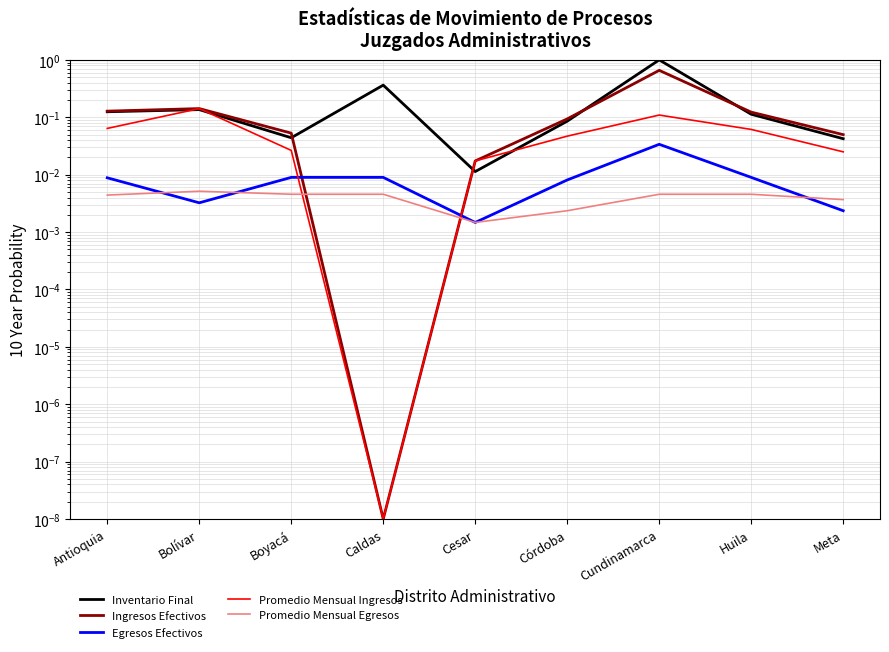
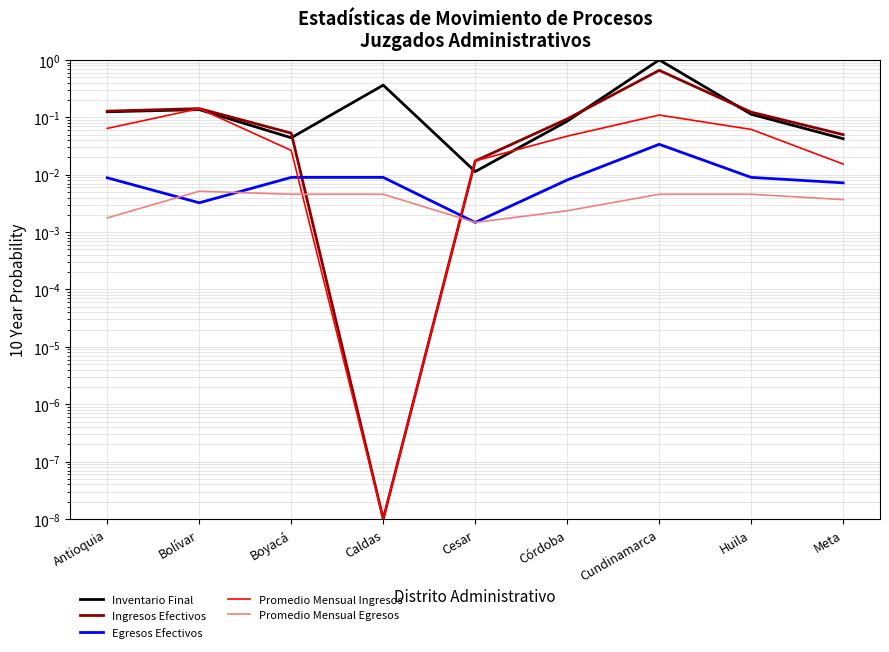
Promedio Mensual Egresos, Antioquia: 0.004 -> 0.0018
Egresos Efectivos, Meta: 0.0024 -> 0.007
Promedio Mensual Ingresos, Meta: 0.02 -> 0.015
